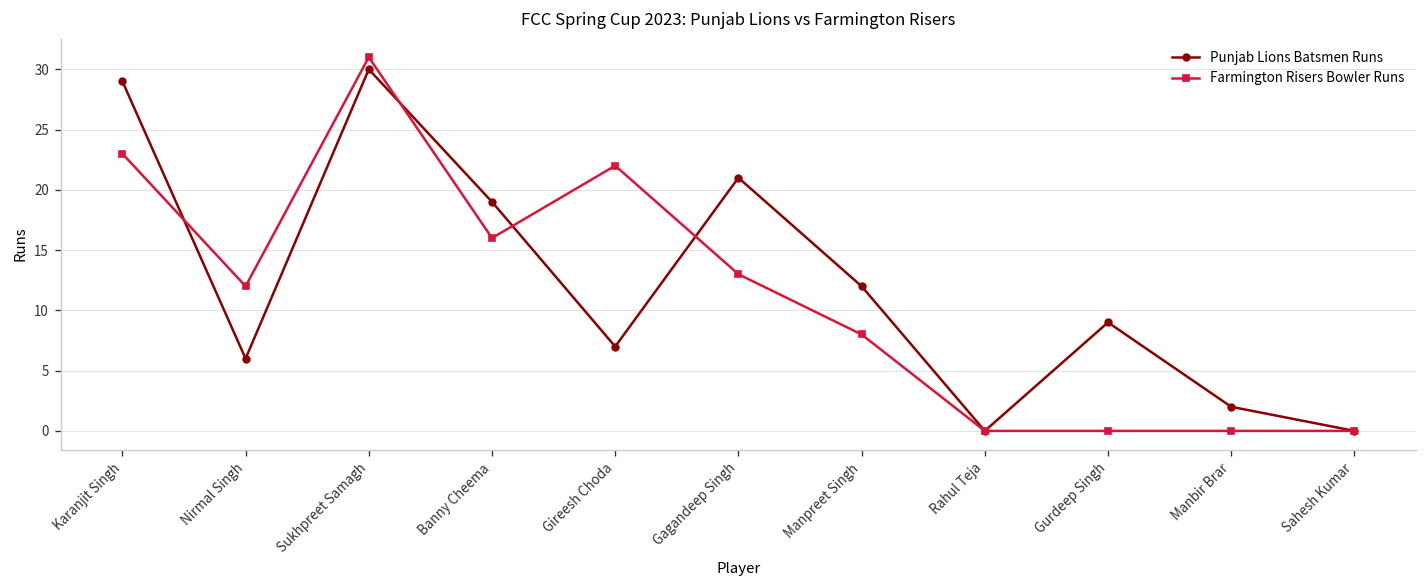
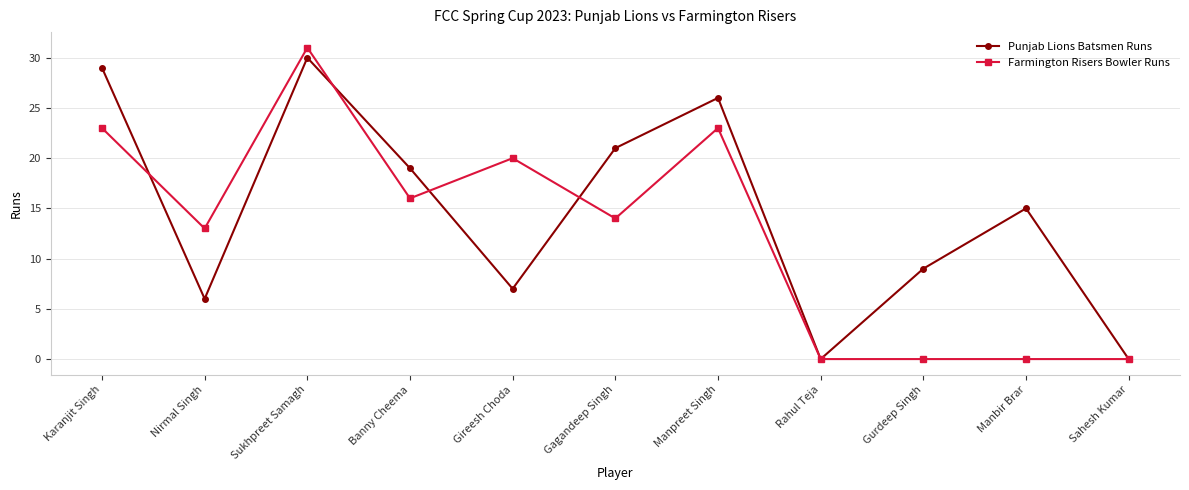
Farmington Risers Bowler Runs, Nirmal Singh: 12 -> 13
Farmington Risers Bowler Runs, Gireesh Choda: 22 -> 20
Farmington Risers Bowler Runs, Gagandeep Singh: 13 -> 14
Punjab Lions Batsmen Runs, Manpreet Singh: 12 -> 26
Farmington Risers Bowler Runs, Manpreet Singh: 8 -> 23
Punjab Lions Batsmen Runs, Manbir Brar: 2 -> 15
